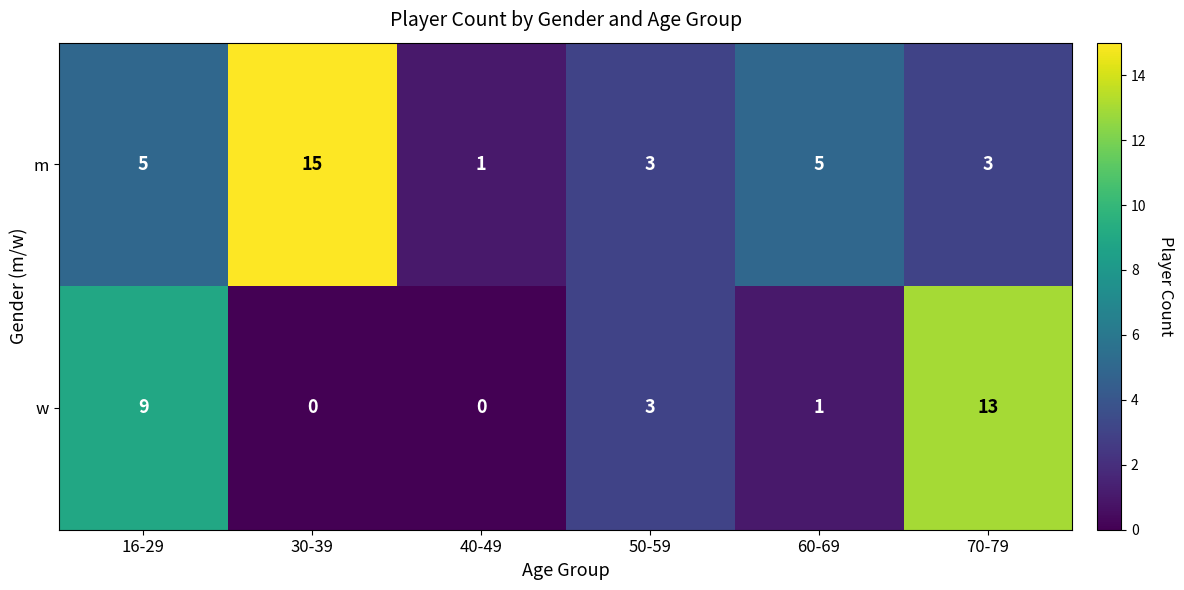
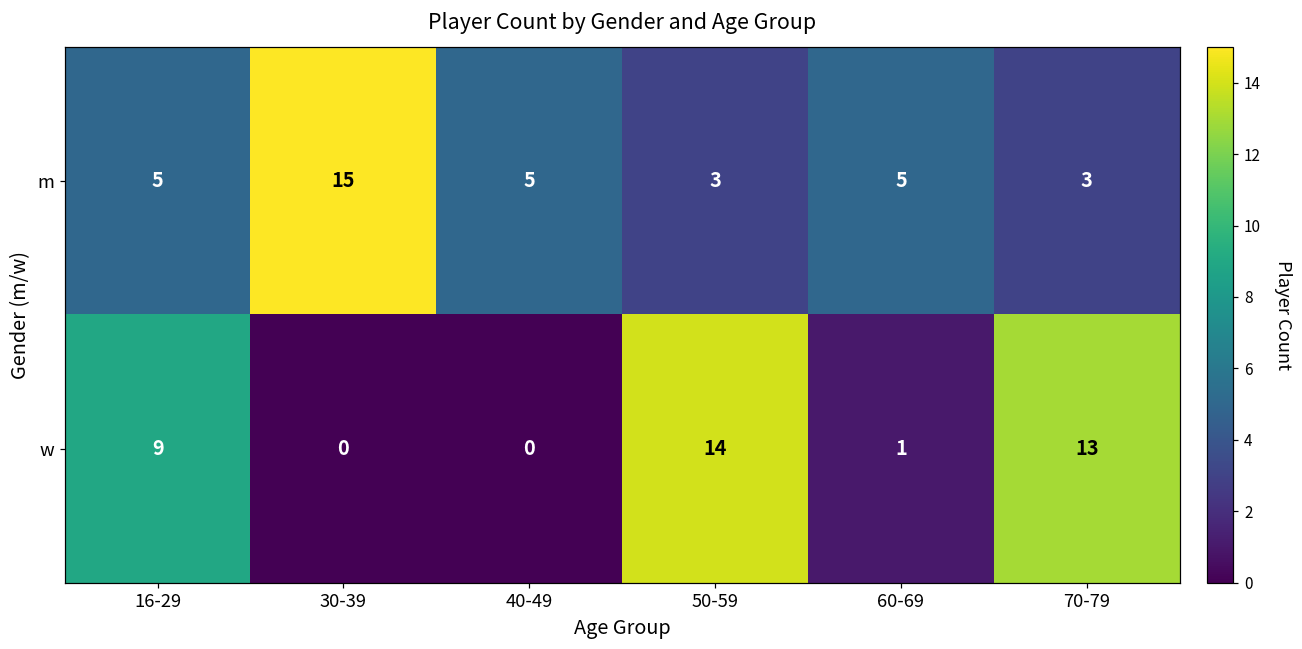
m, 40-49: 1 -> 5
w, 50-59: 3 -> 14
